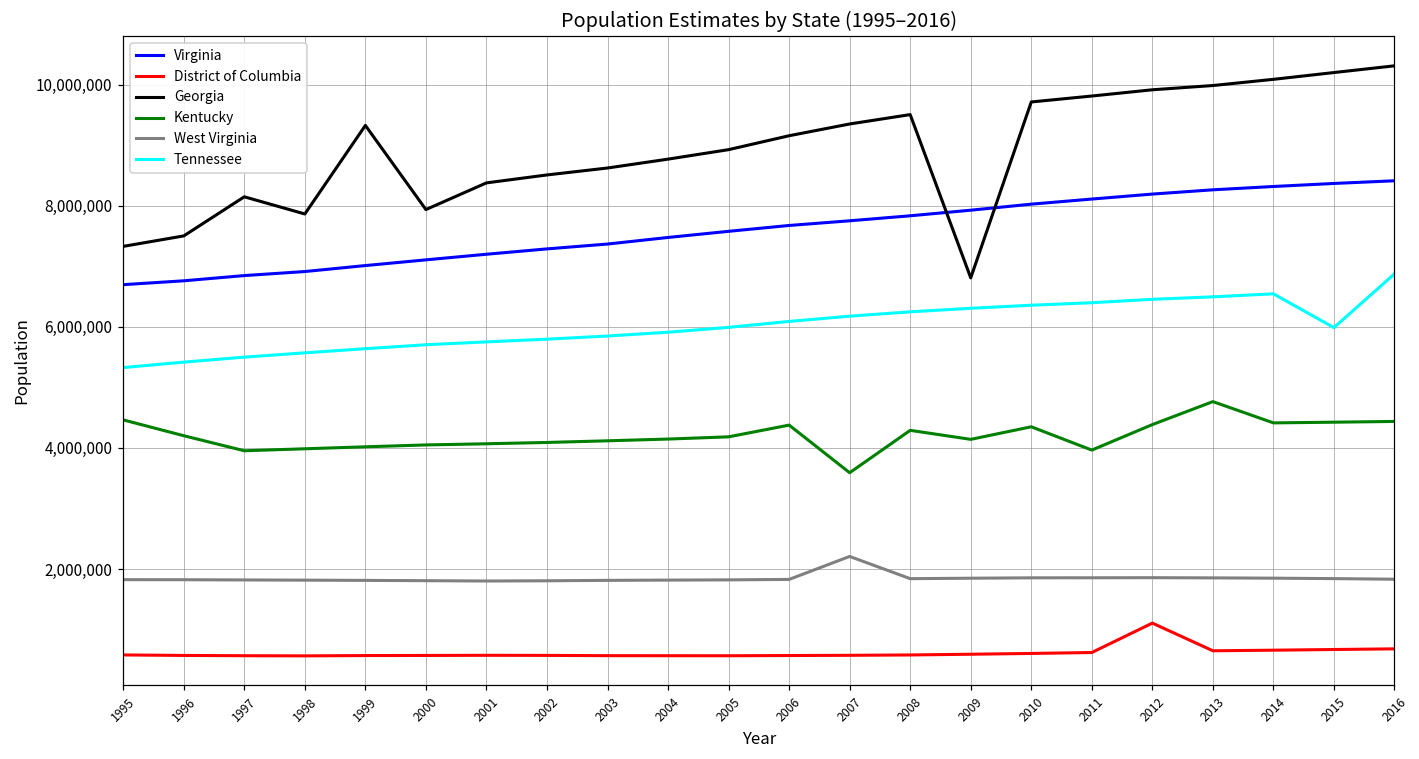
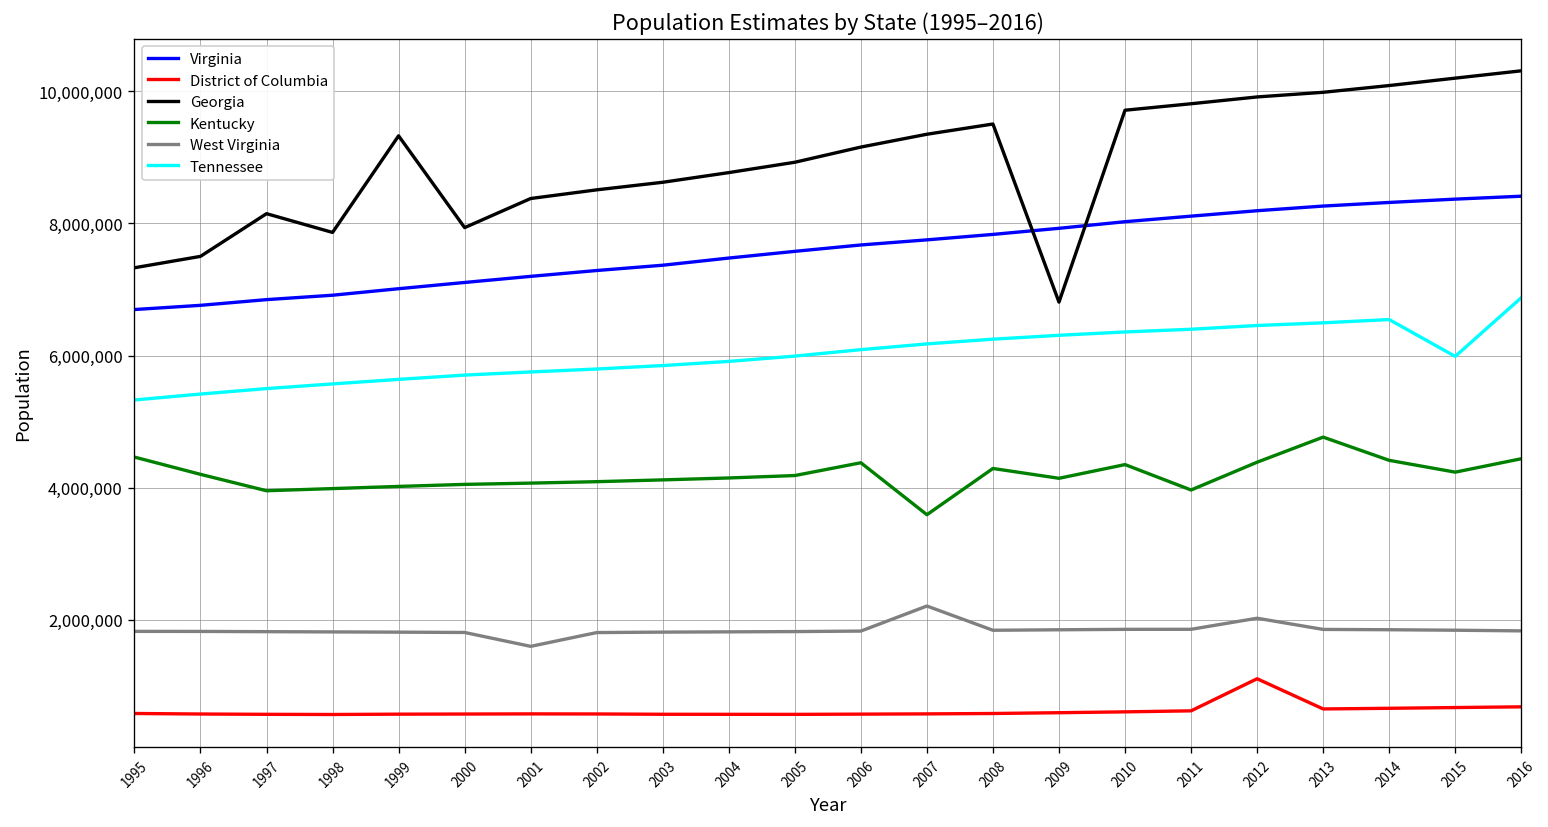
West Virginia, 2001: 1,800,000 -> 1,600,000
West Virginia, 2012: 1,900,000 -> 2,000,000
Kentucky, 2015: 4,400,000 -> 4,200,000
